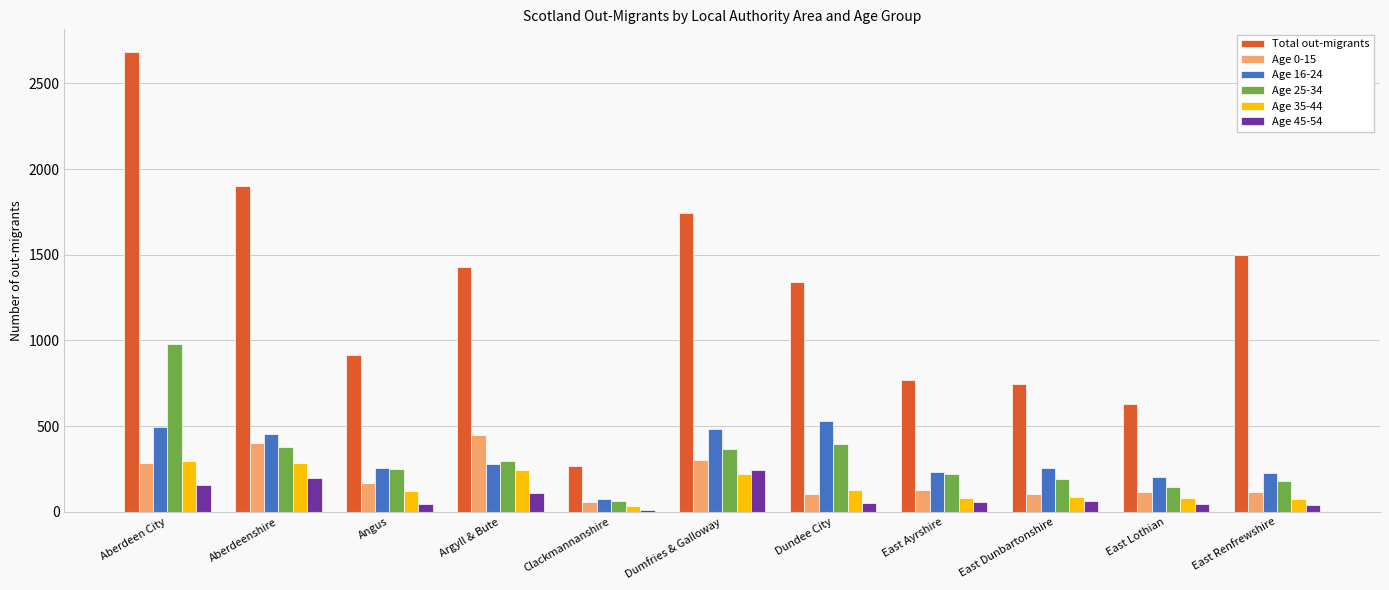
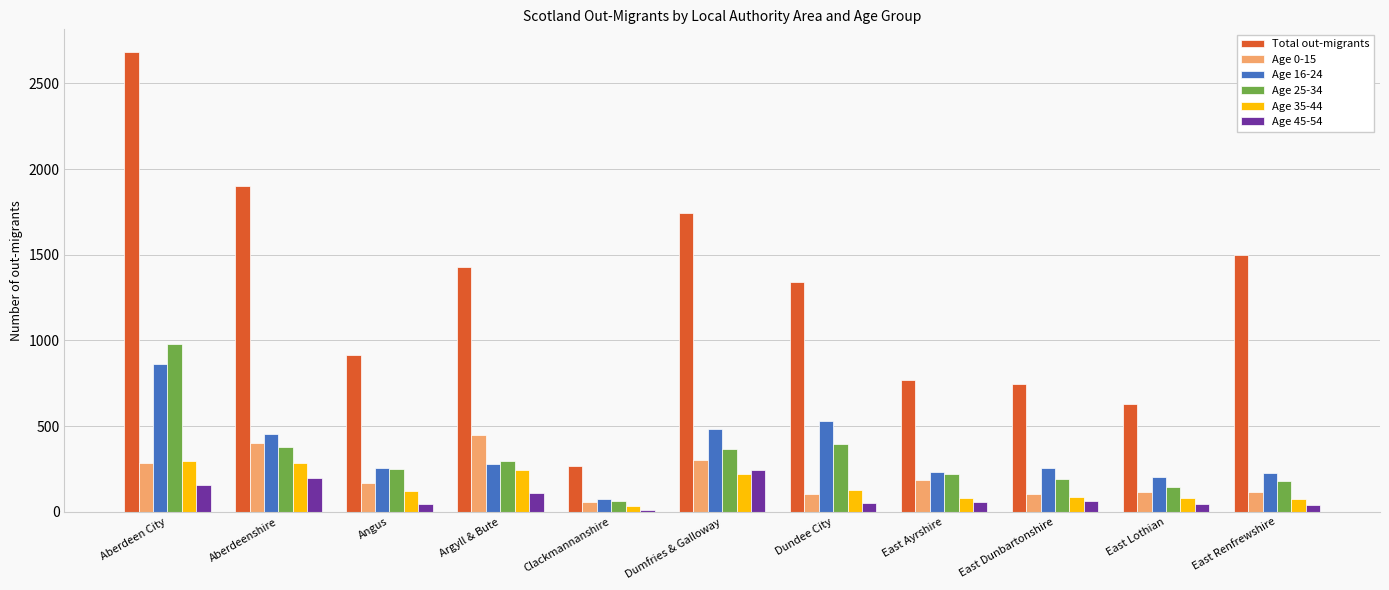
Age 16-24, Aberdeen City: 490 -> 860
Age 0-15, East Ayrshire: 130 -> 180
